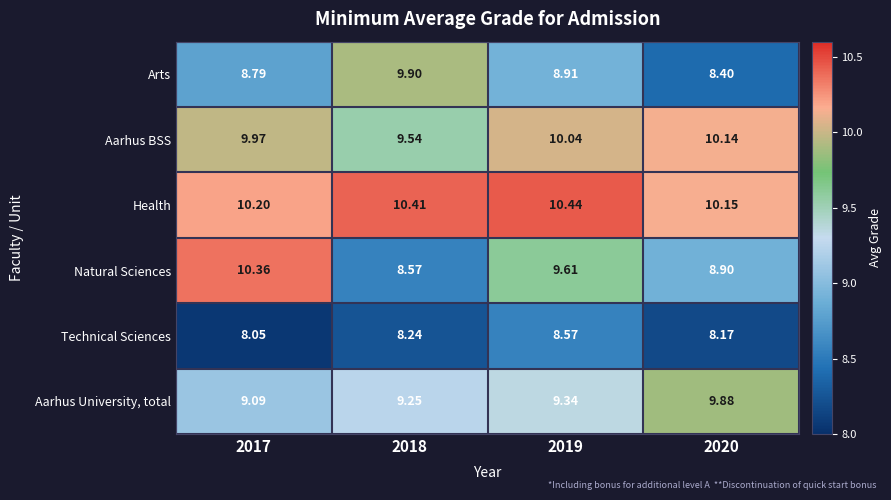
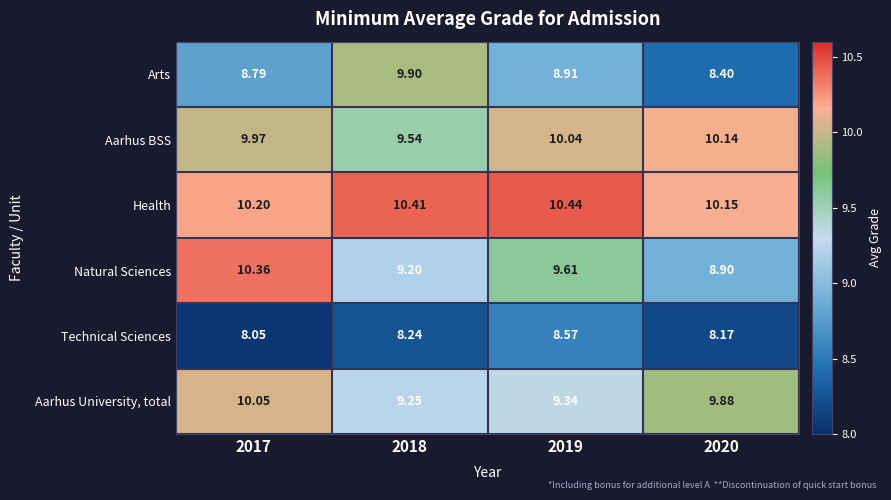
Natural Sciences, 2018: 8.57 -> 9.20
Aarhus University, total, 2017: 9.09 -> 10.05
